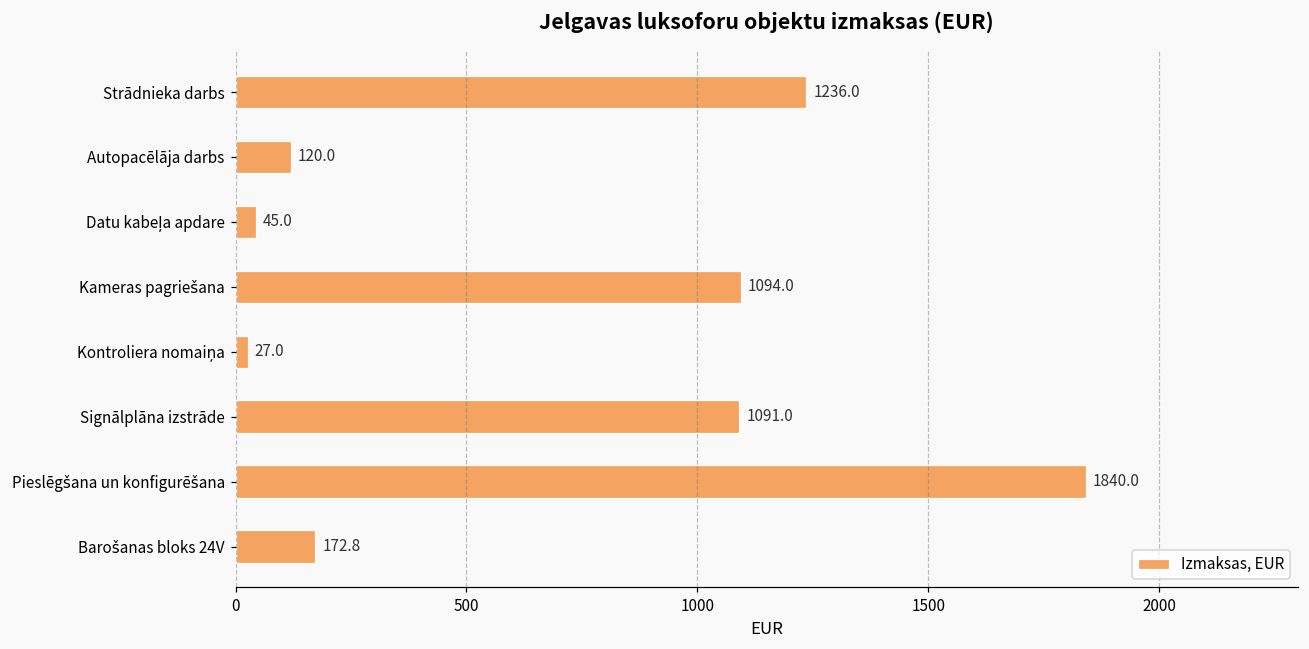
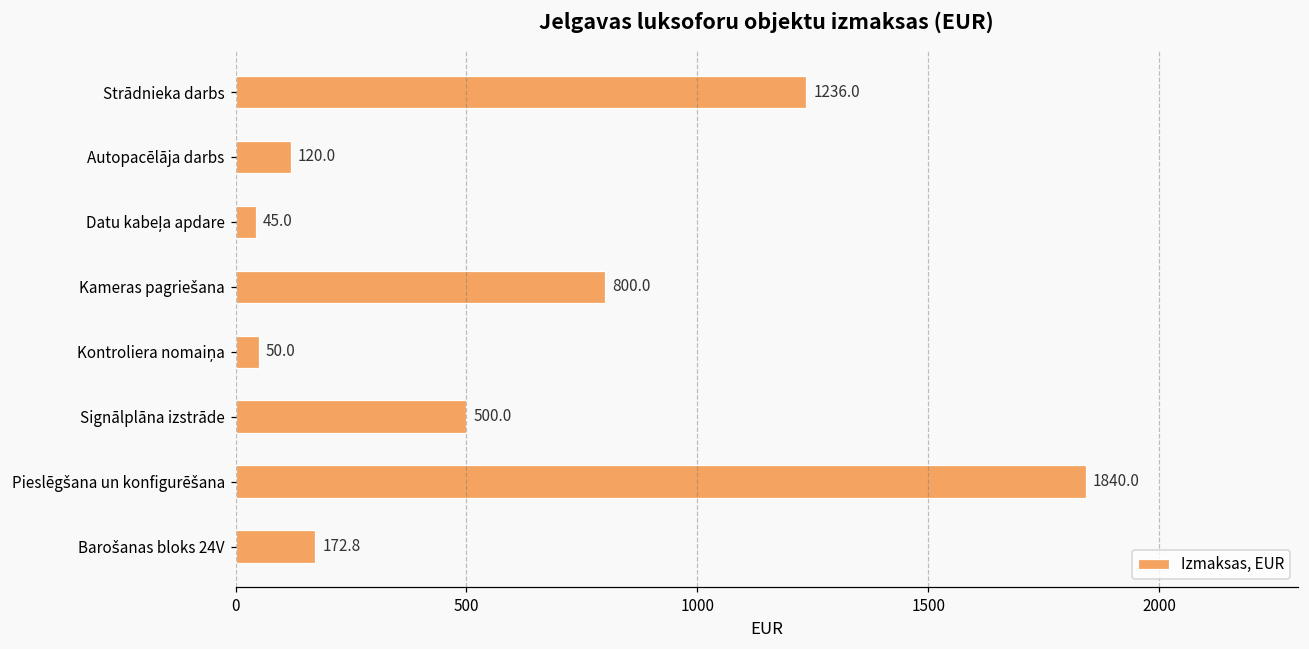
Kameras pagriešana: 1094.0 -> 800.0
Kontroliera nomaiņa: 27.0 -> 50.0
Signālplāna izstrāde: 1091.0 -> 500.0
